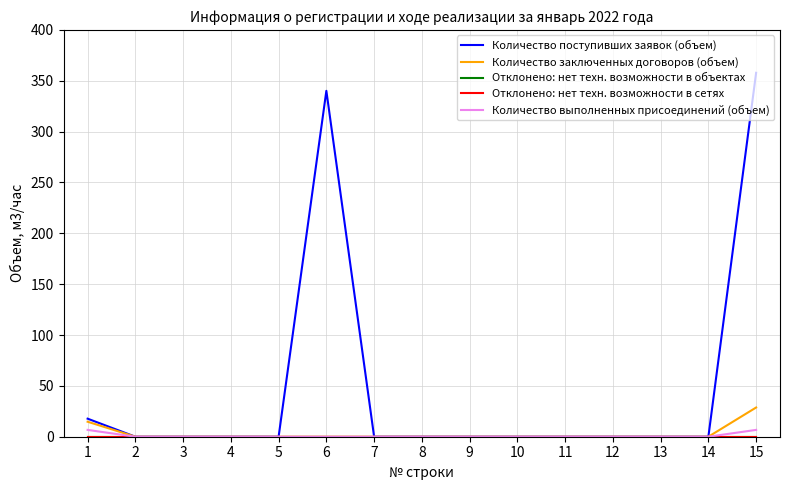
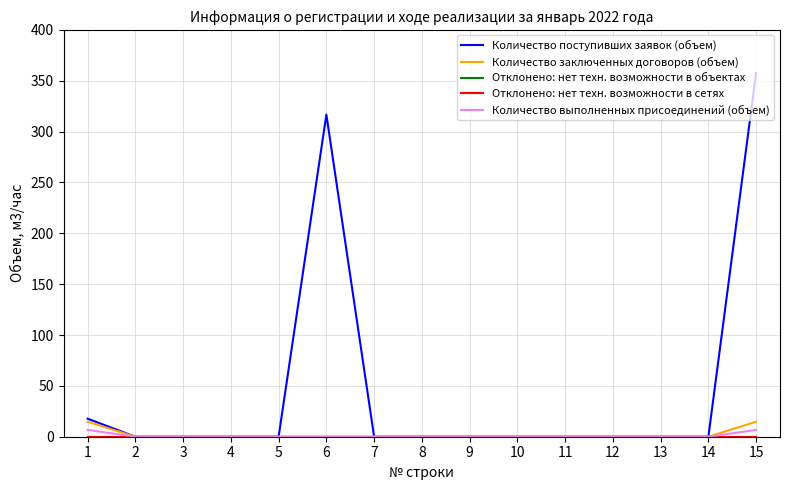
Количество поступивших заявок (объем), 6: 340 -> 317
Количество заключенных договоров (объем), 15: 29 -> 15
